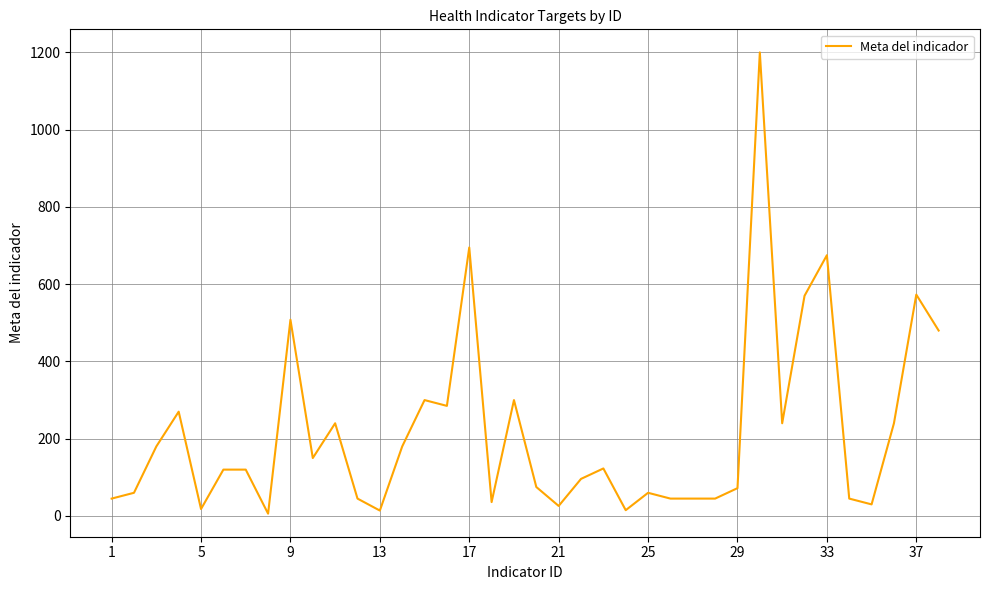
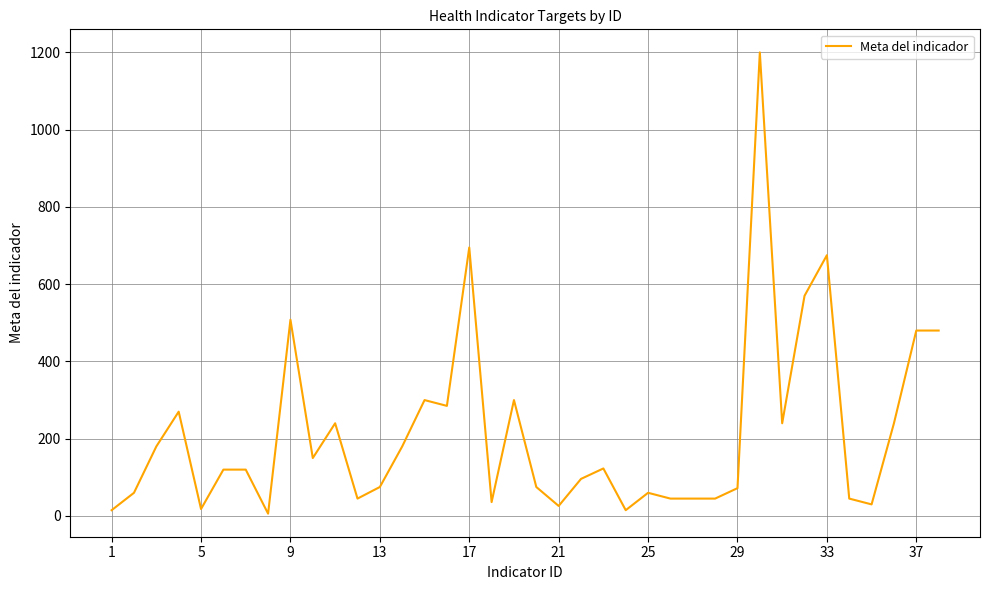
1: 50 -> 20
13: 10 -> 80
37: 570 -> 480
